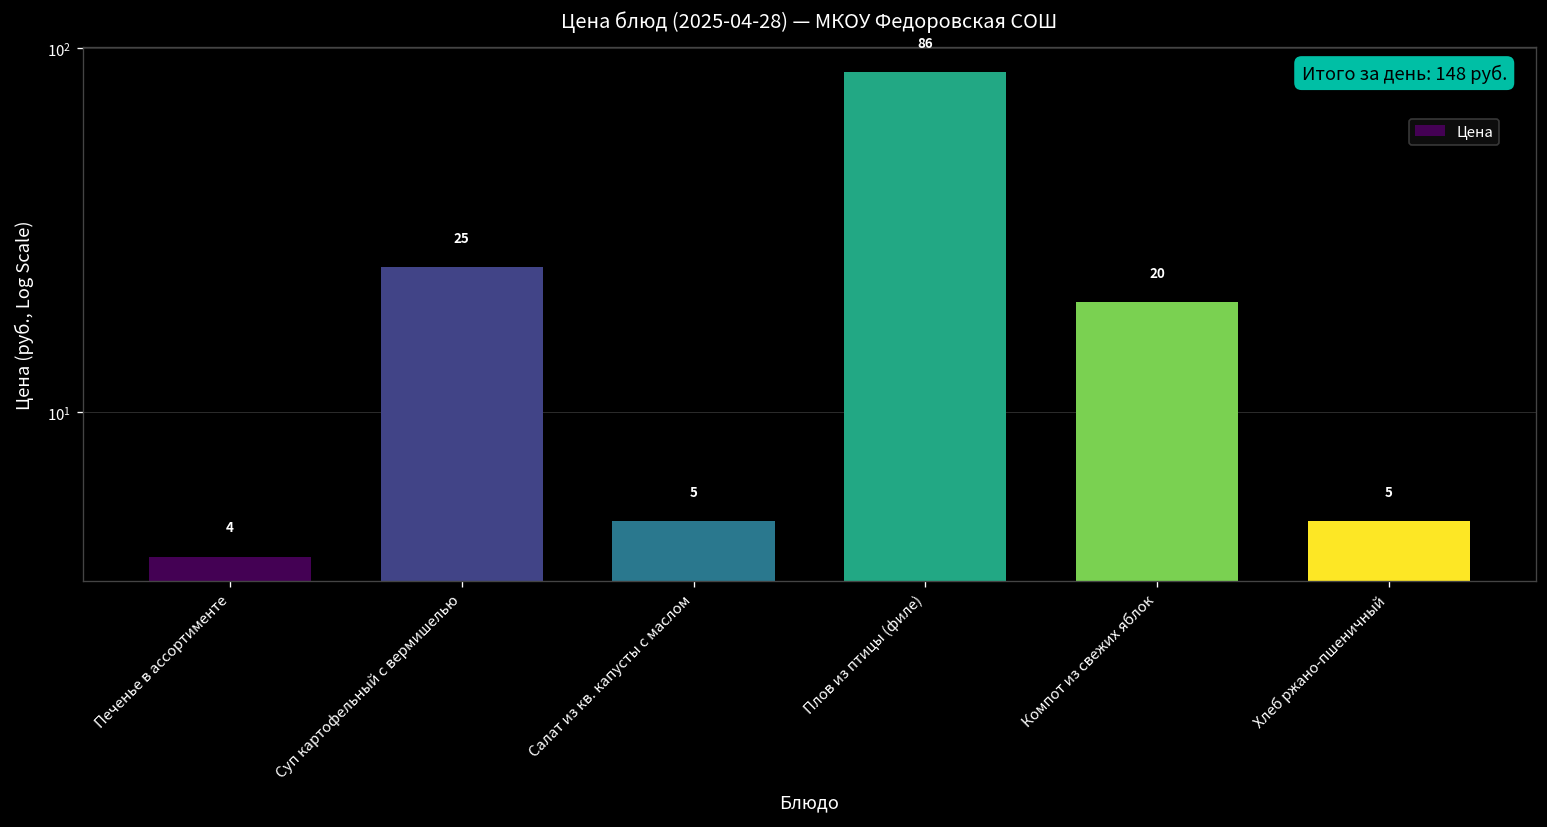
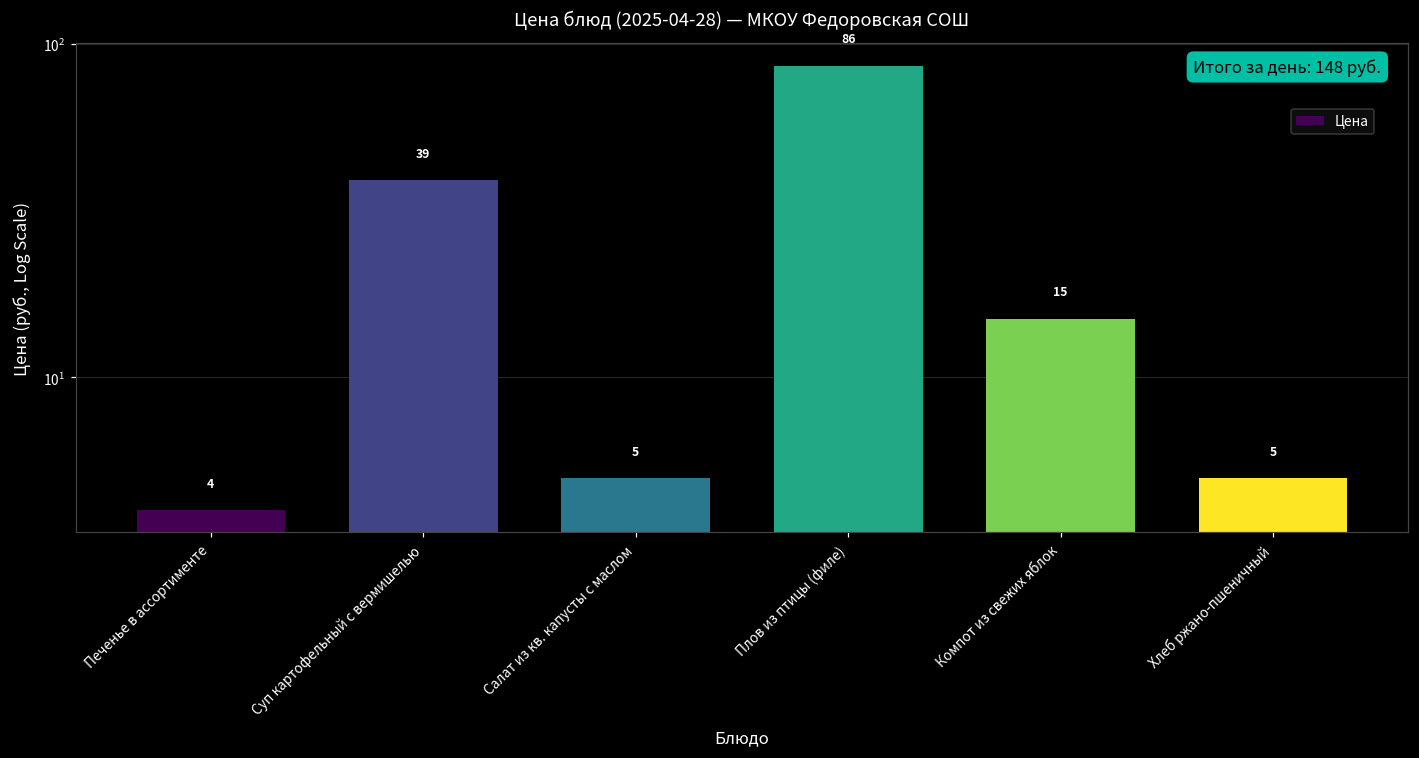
Суп картофельный с вермишелью: 25 -> 39
Компот из свежих яблок: 20 -> 15
